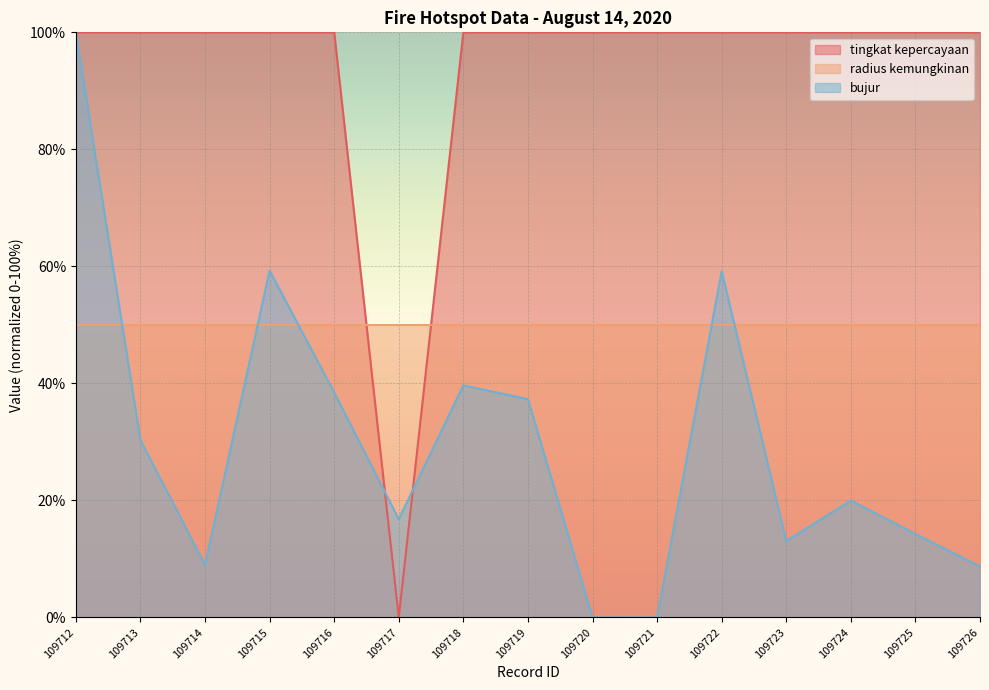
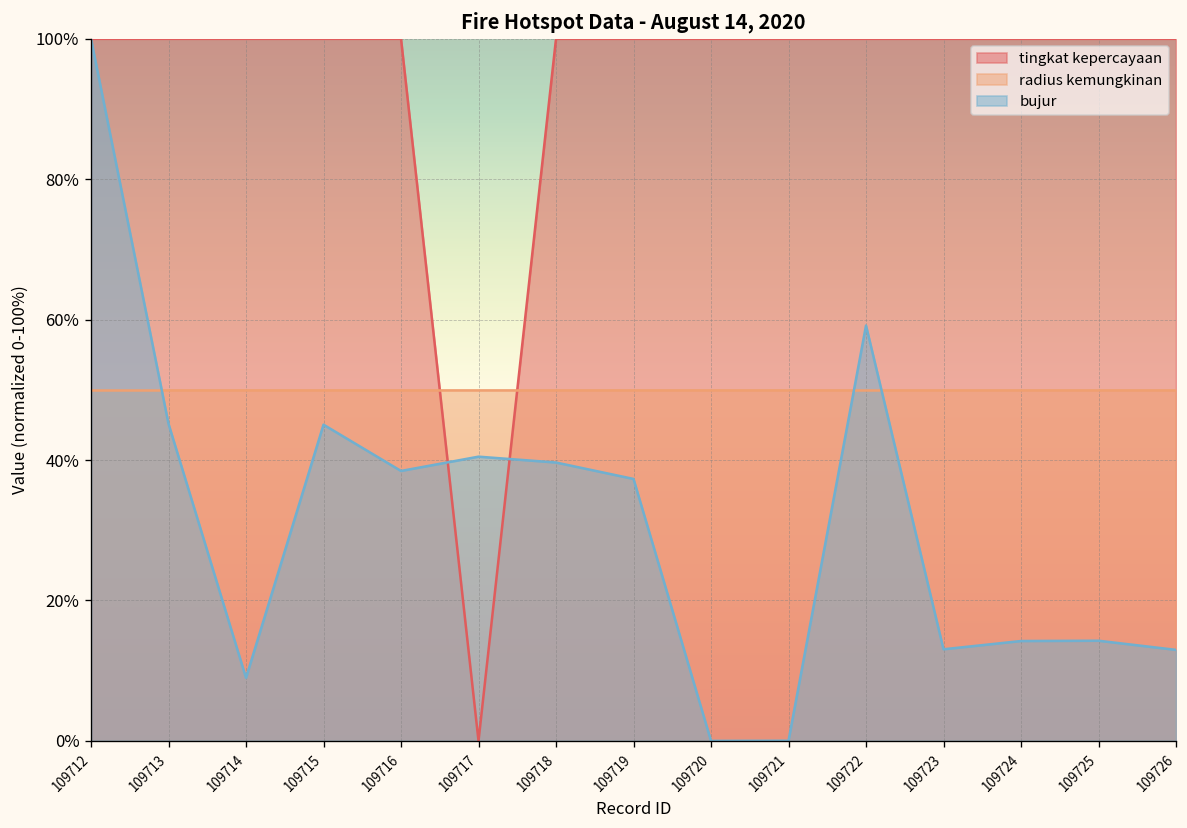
bujur, 109713: 30% -> 45%
bujur, 109715: 59% -> 45%
bujur, 109717: 17% -> 40%
bujur, 109724: 20% -> 14%
bujur, 109726: 9% -> 13%
